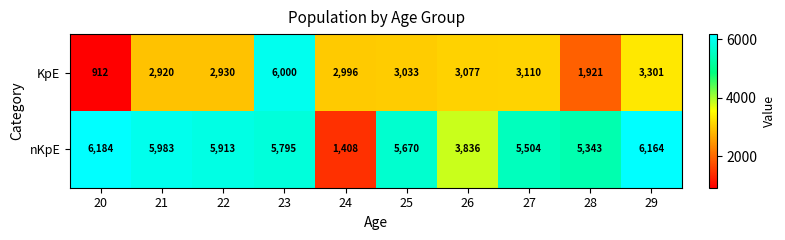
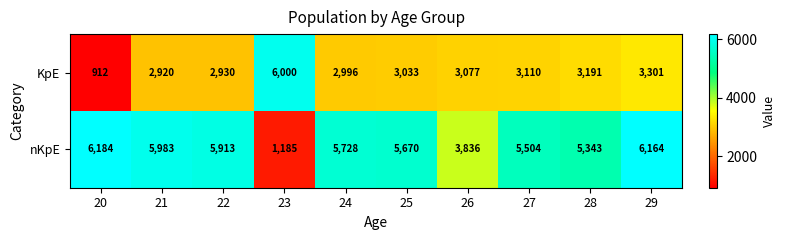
KpE, 28: 1,921 -> 3,191
nKpE, 23: 5,795 -> 1,185
nKpE, 24: 1,408 -> 5,728
